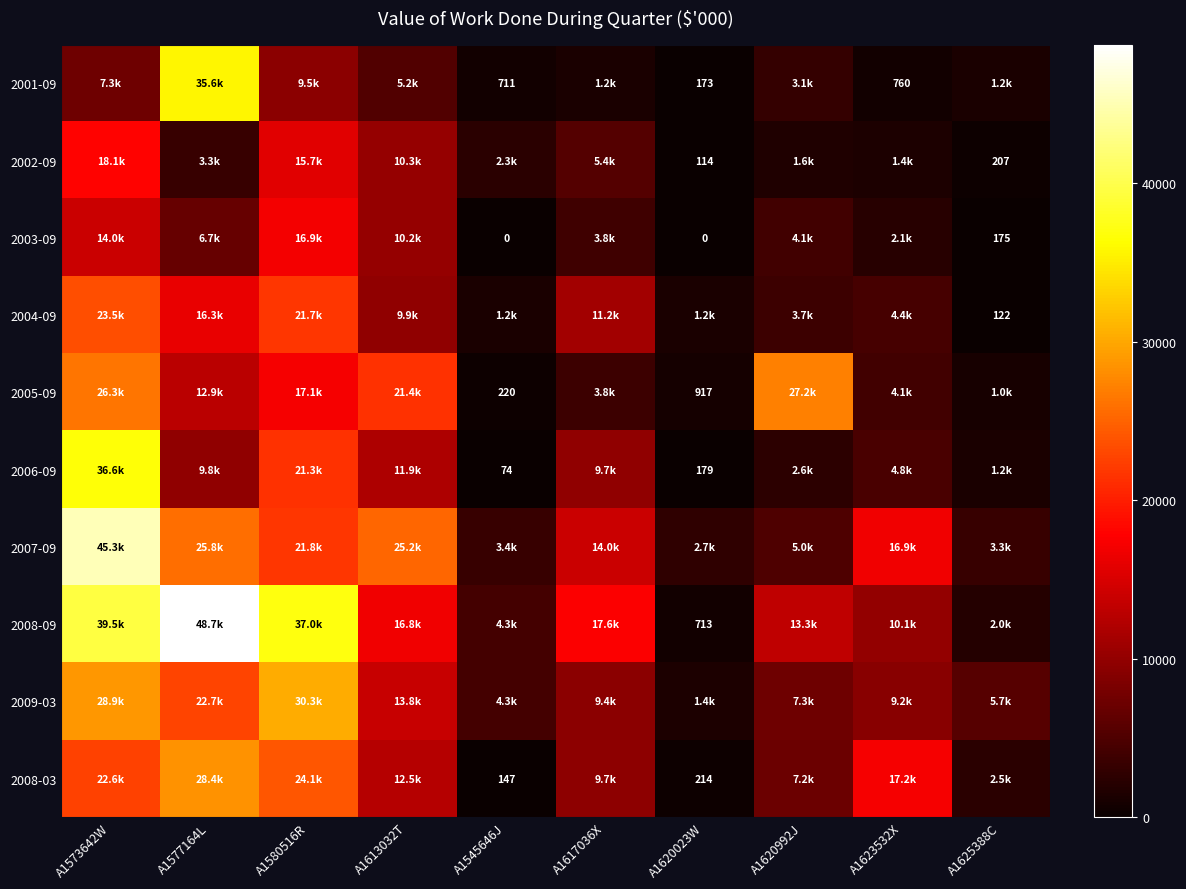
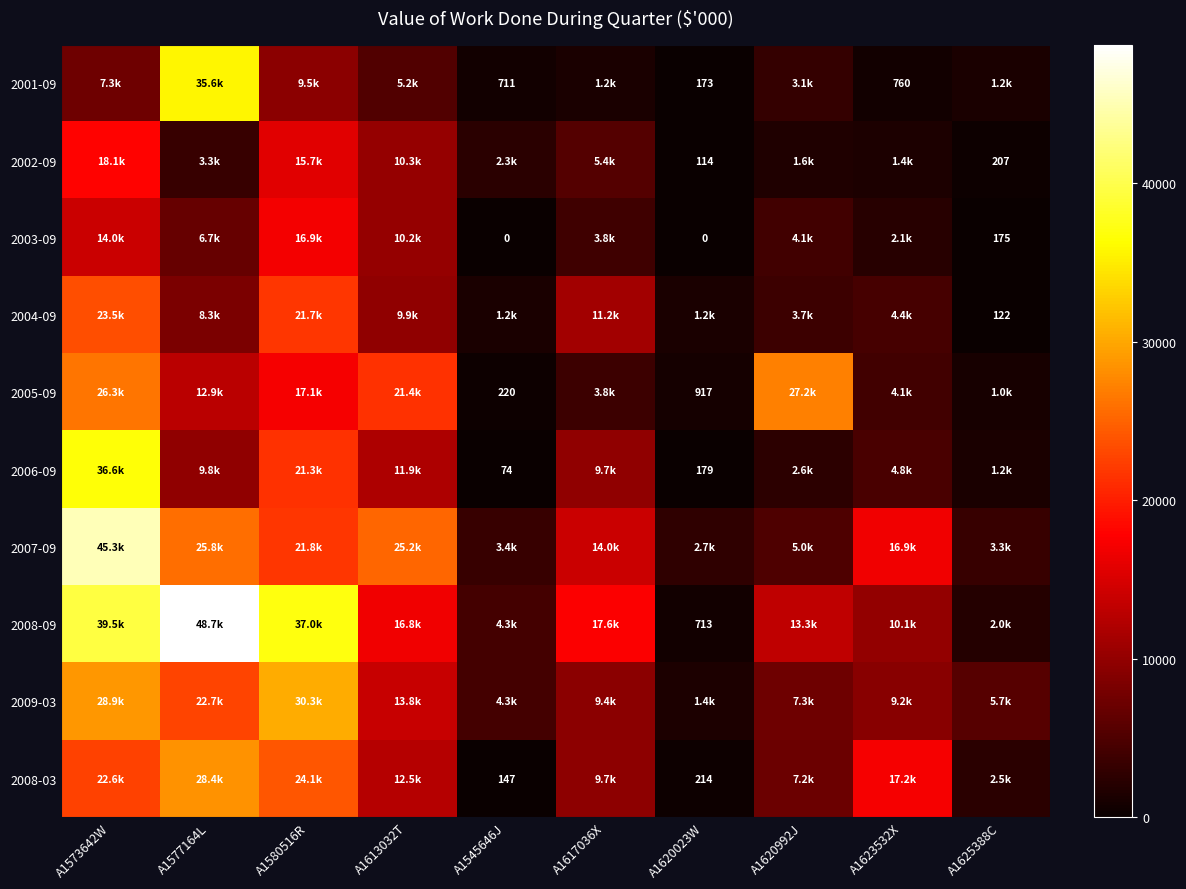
2004-09, A1577164L: 16.3k -> 8.3k
